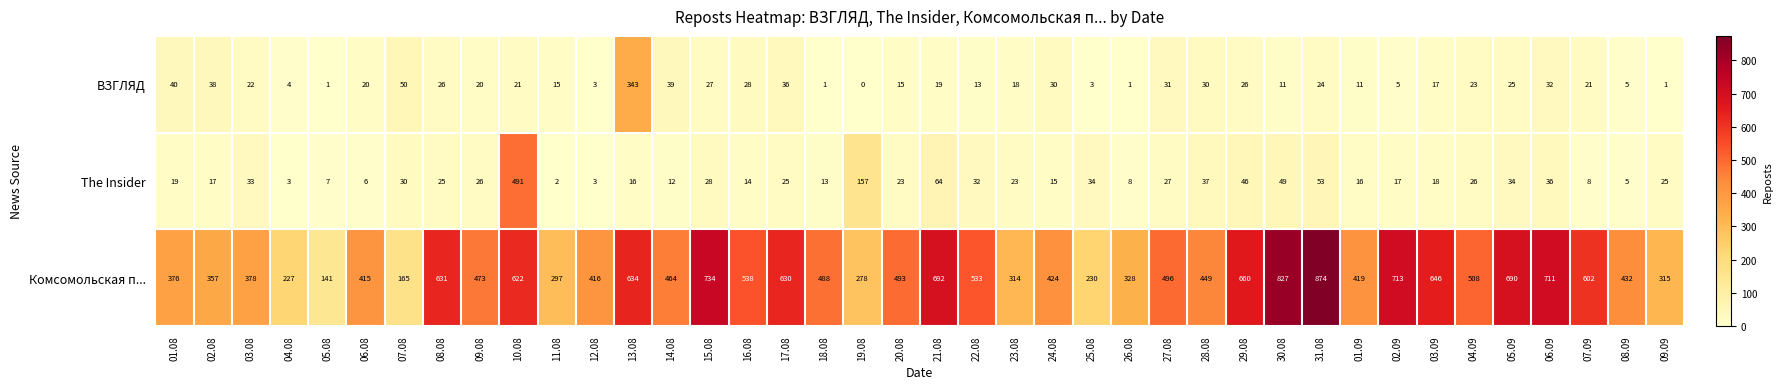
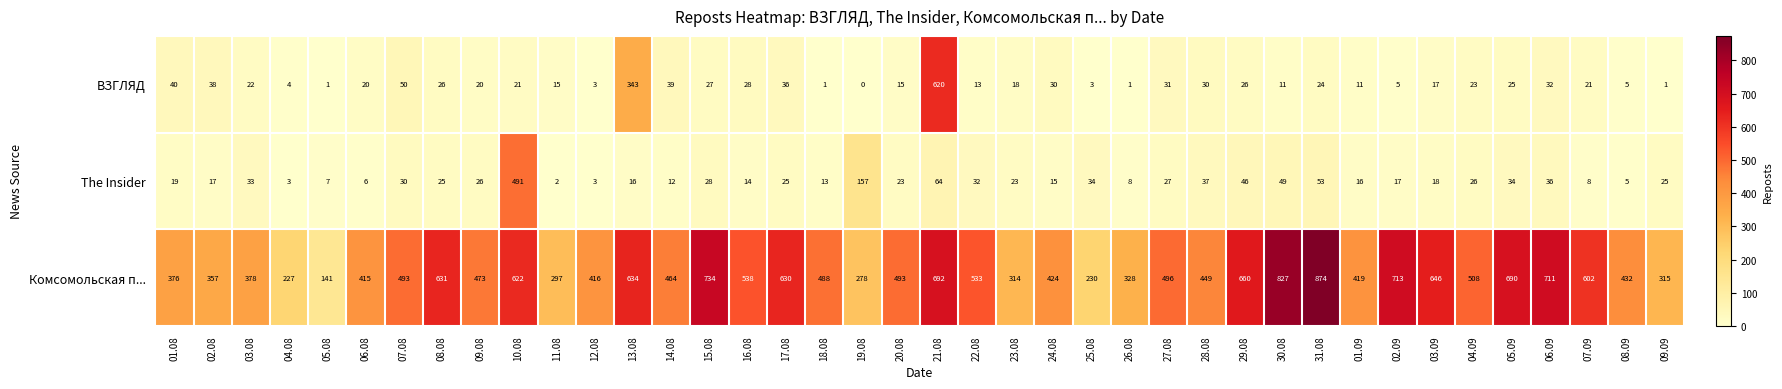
ВЗГЛЯД, 21.08: 19 -> 620
Комсомольская п..., 07.08: 165 -> 493
